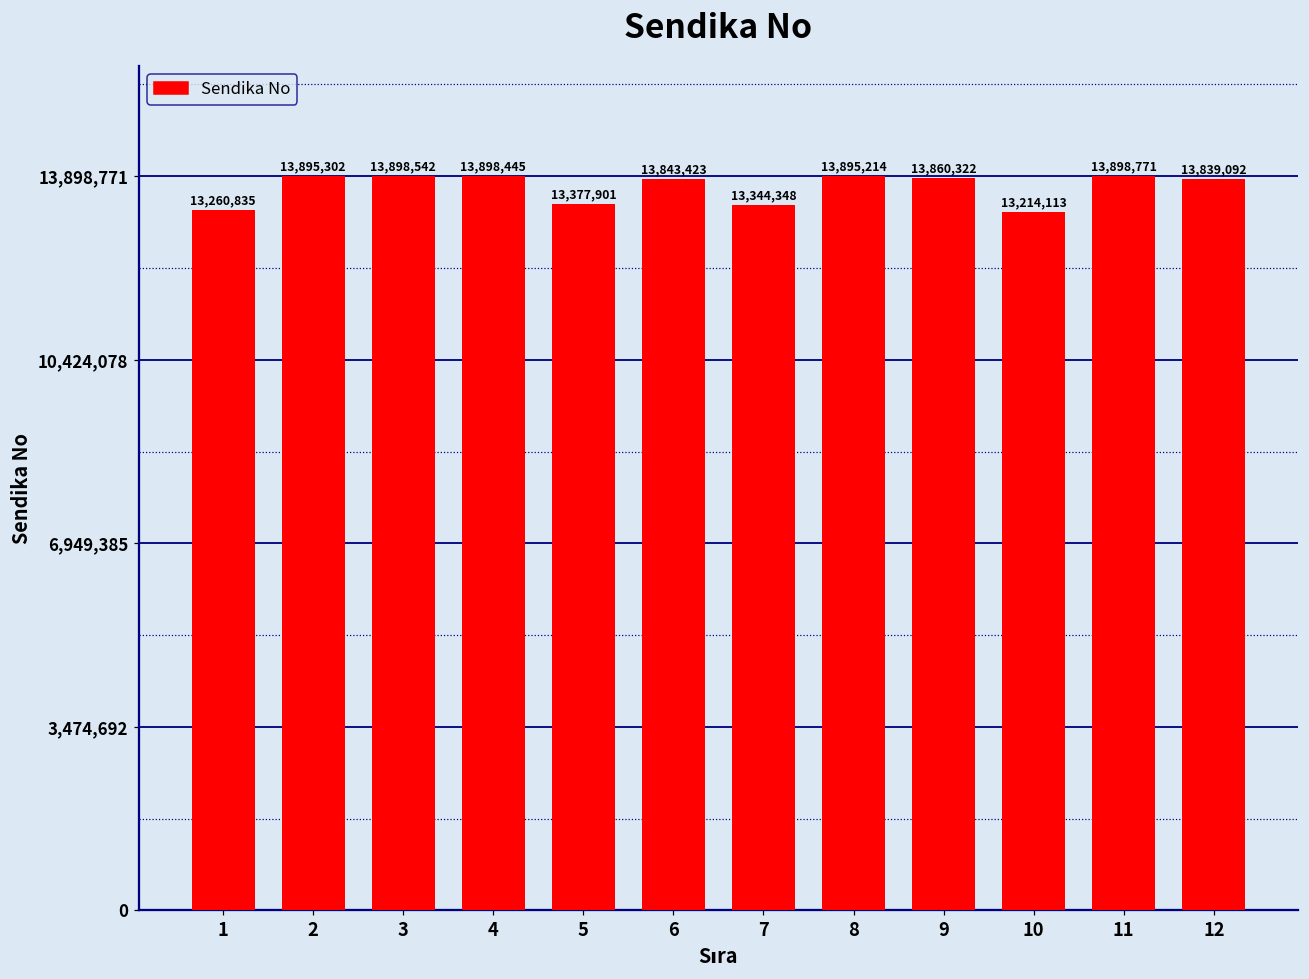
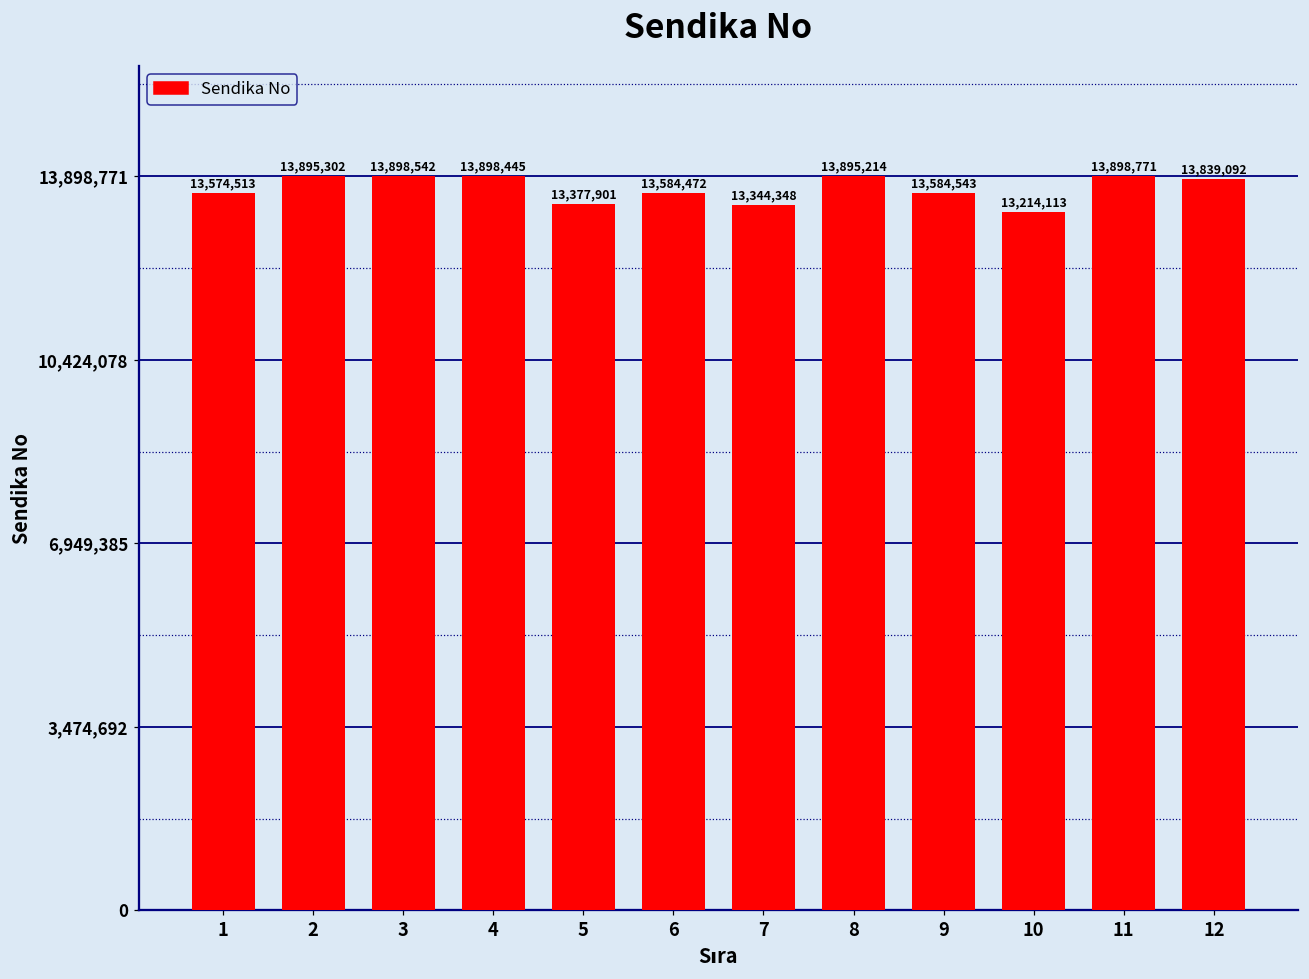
1: 13,260,835 -> 13,574,513
6: 13,843,423 -> 13,584,472
9: 13,860,322 -> 13,584,543
